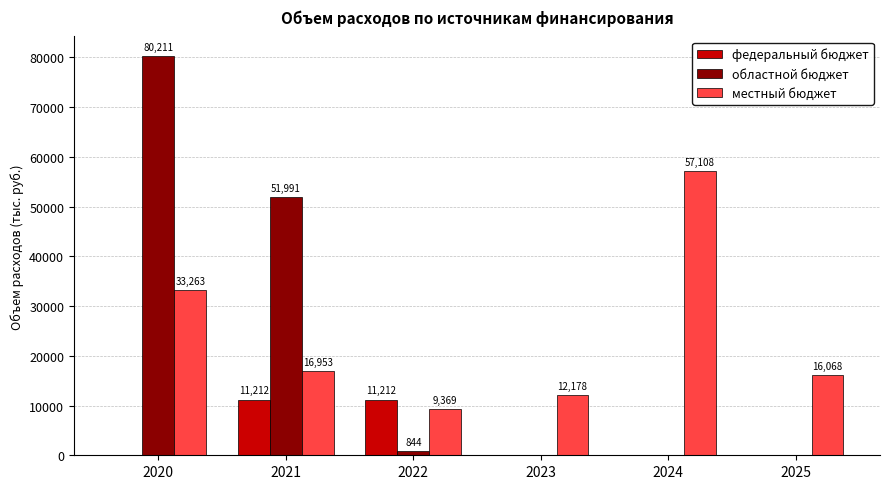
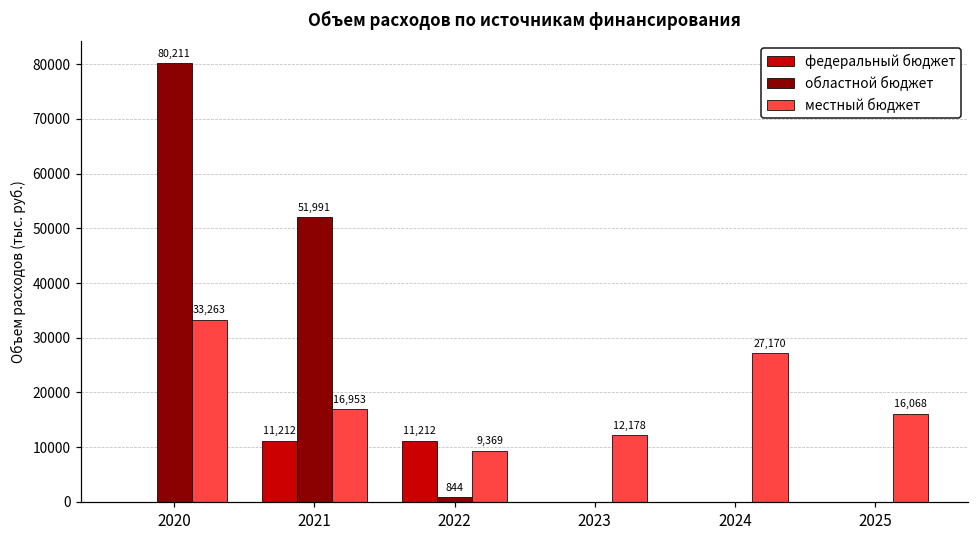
местный бюджет, 2024: 57,108 -> 27,170
